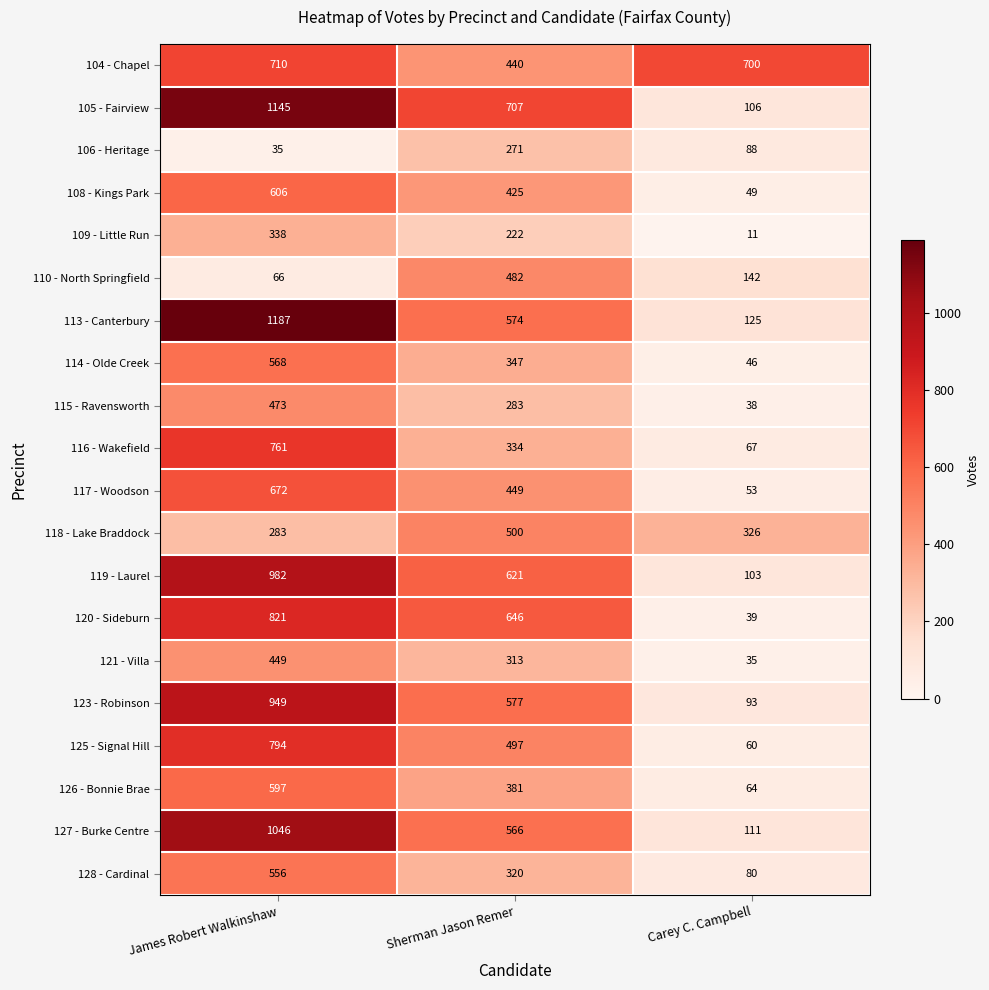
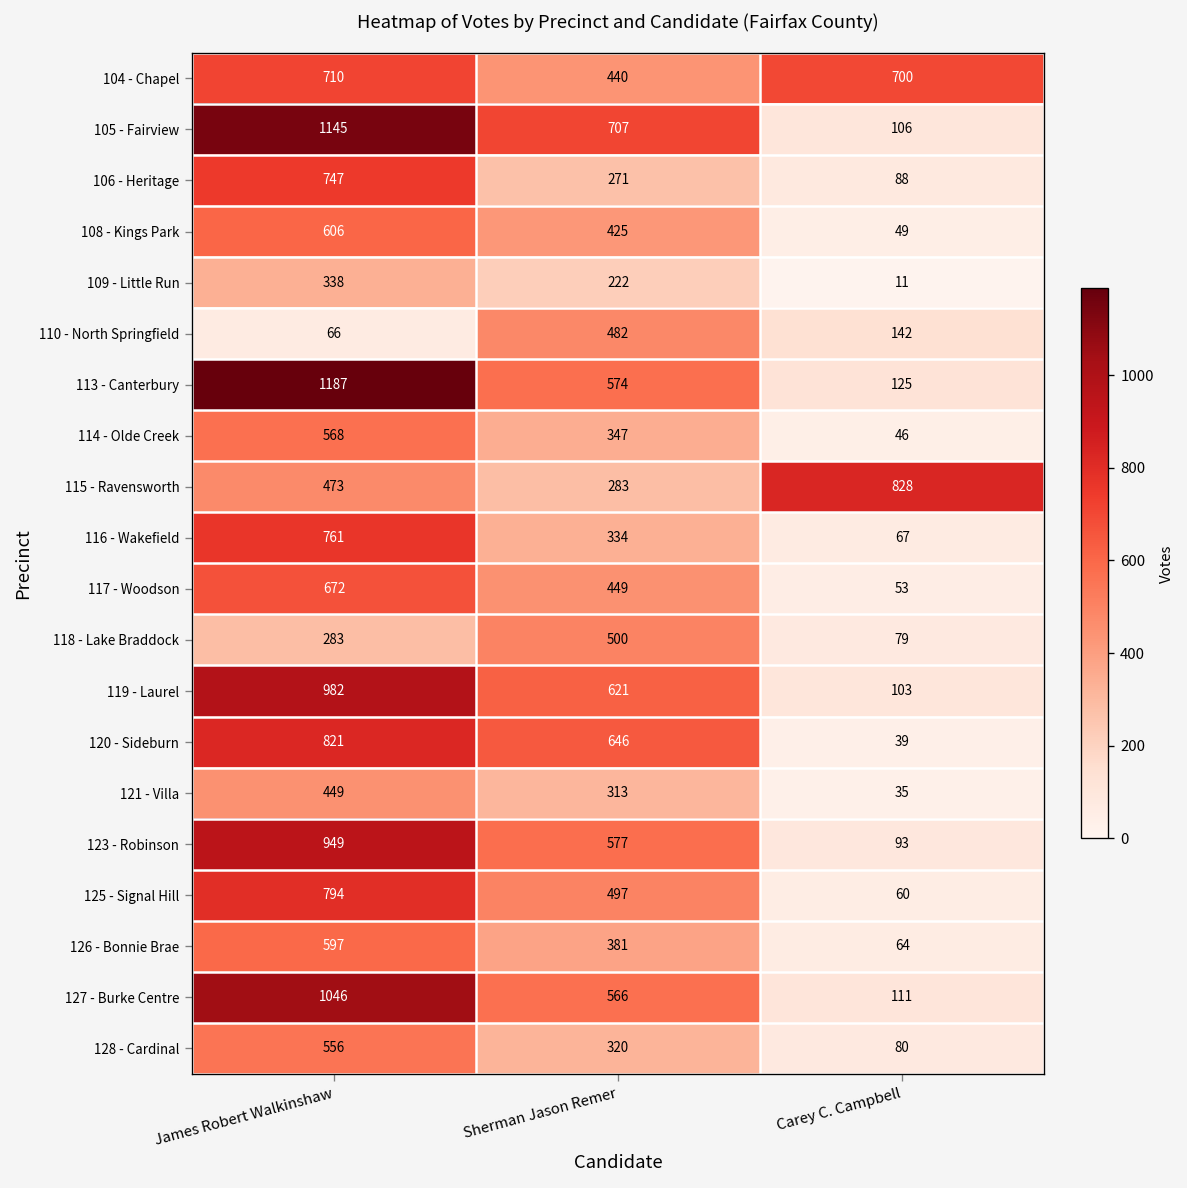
106 - Heritage, James Robert Walkinshaw: 35 -> 747
115 - Ravensworth, Carey C. Campbell: 38 -> 828
118 - Lake Braddock, Carey C. Campbell: 326 -> 79
